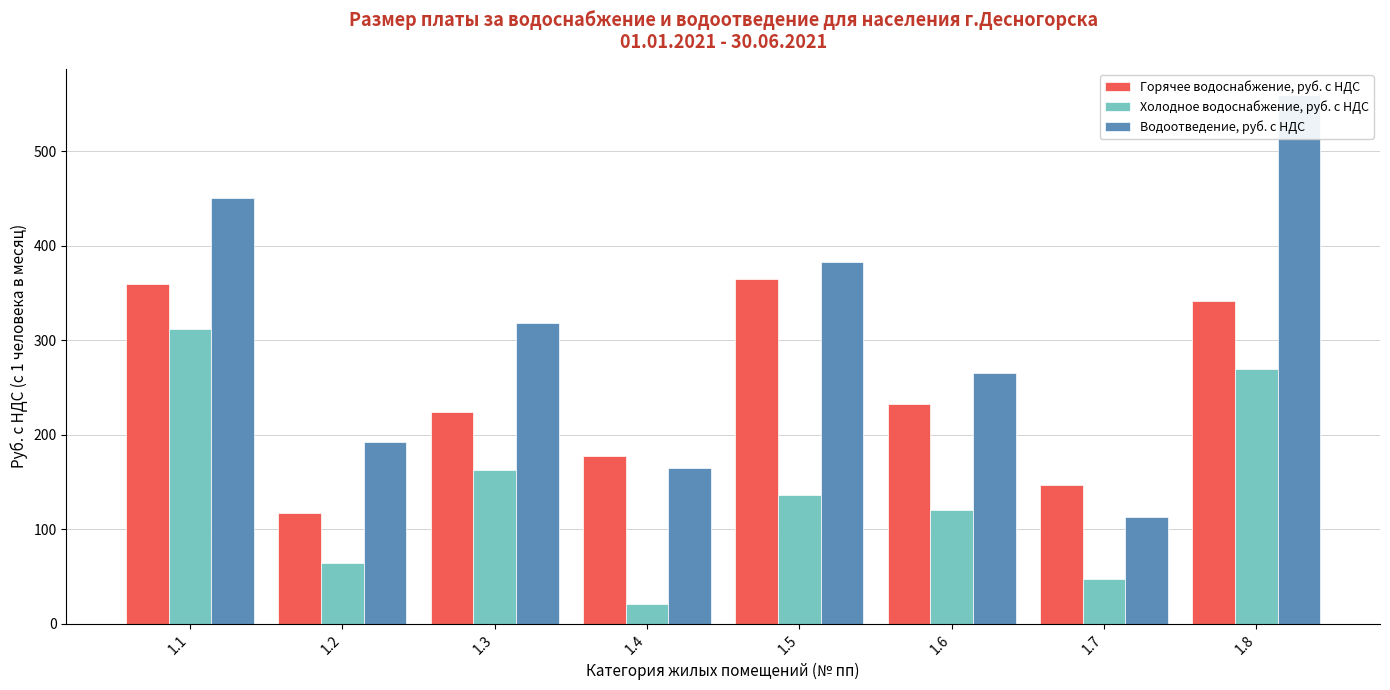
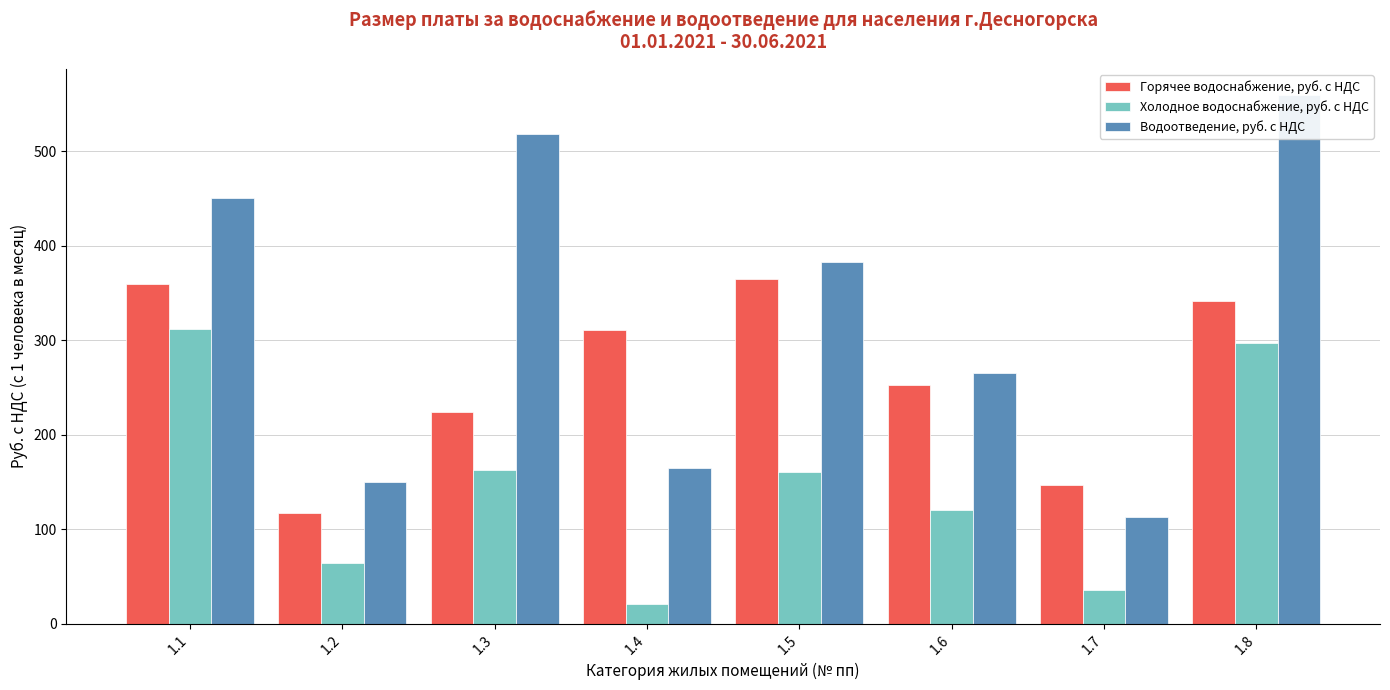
Водоотведение, руб. с НДС, 1.2: 190 -> 150
Водоотведение, руб. с НДС, 1.3: 320 -> 520
Горячее водоснабжение, руб. с НДС, 1.4: 180 -> 310
Холодное водоснабжение, руб. с НДС, 1.5: 140 -> 160
Горячее водоснабжение, руб. с НДС, 1.6: 230 -> 250
Холодное водоснабжение, руб. с НДС, 1.7: 50 -> 40
Холодное водоснабжение, руб. с НДС, 1.8: 270 -> 300
